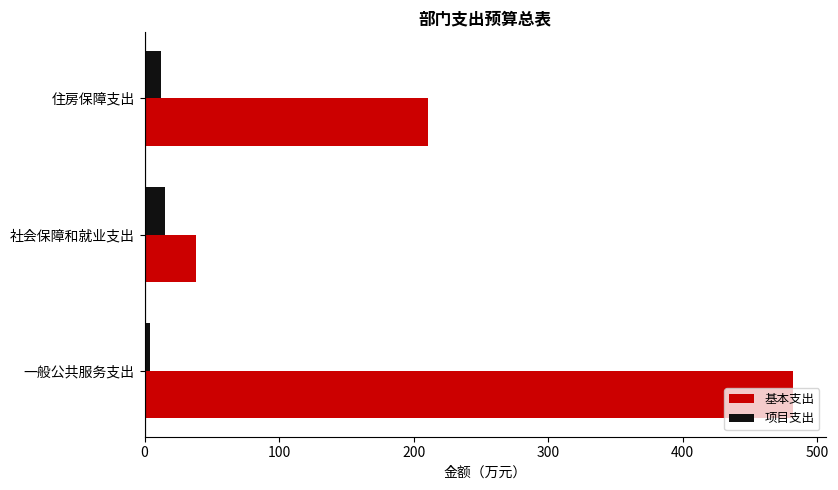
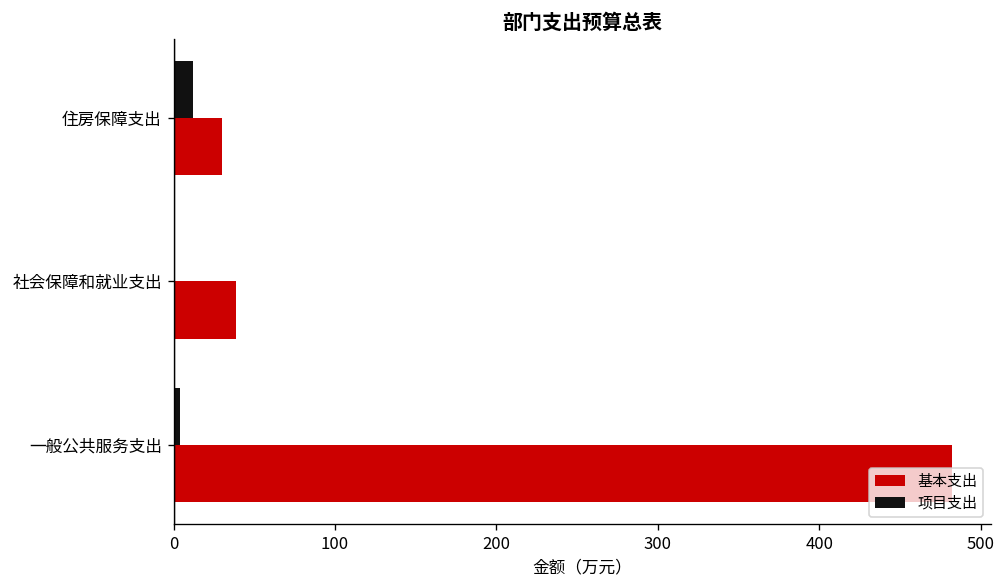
基本支出, 住房保障支出: 210 -> 30
项目支出, 社会保障和就业支出: 16 -> 0
